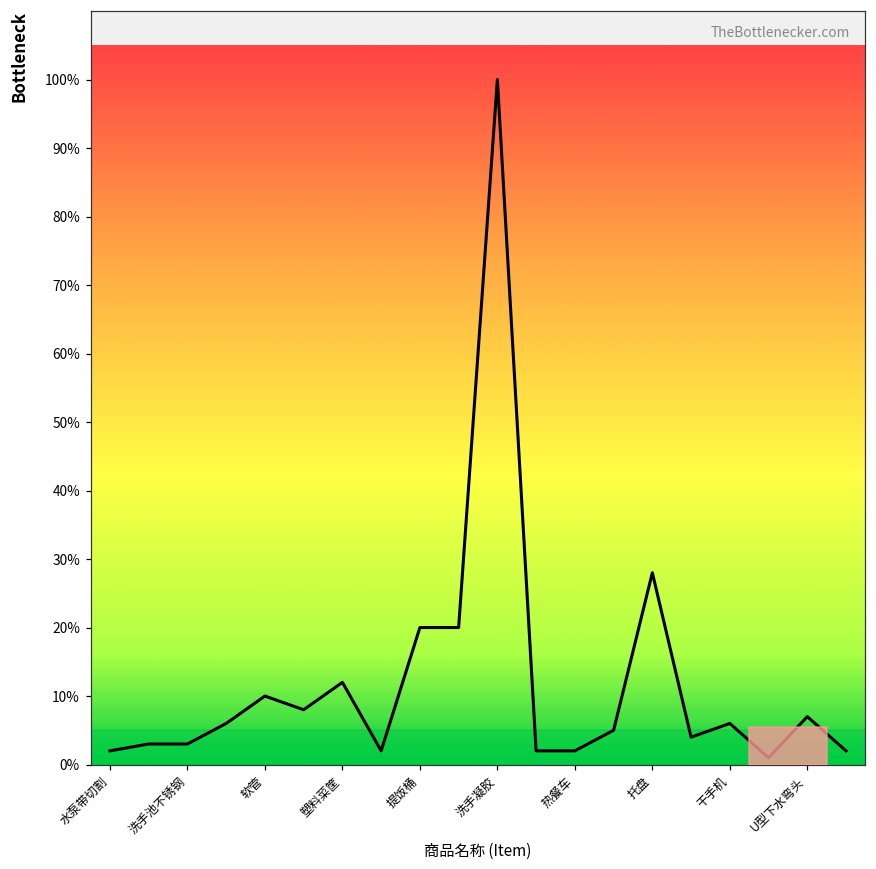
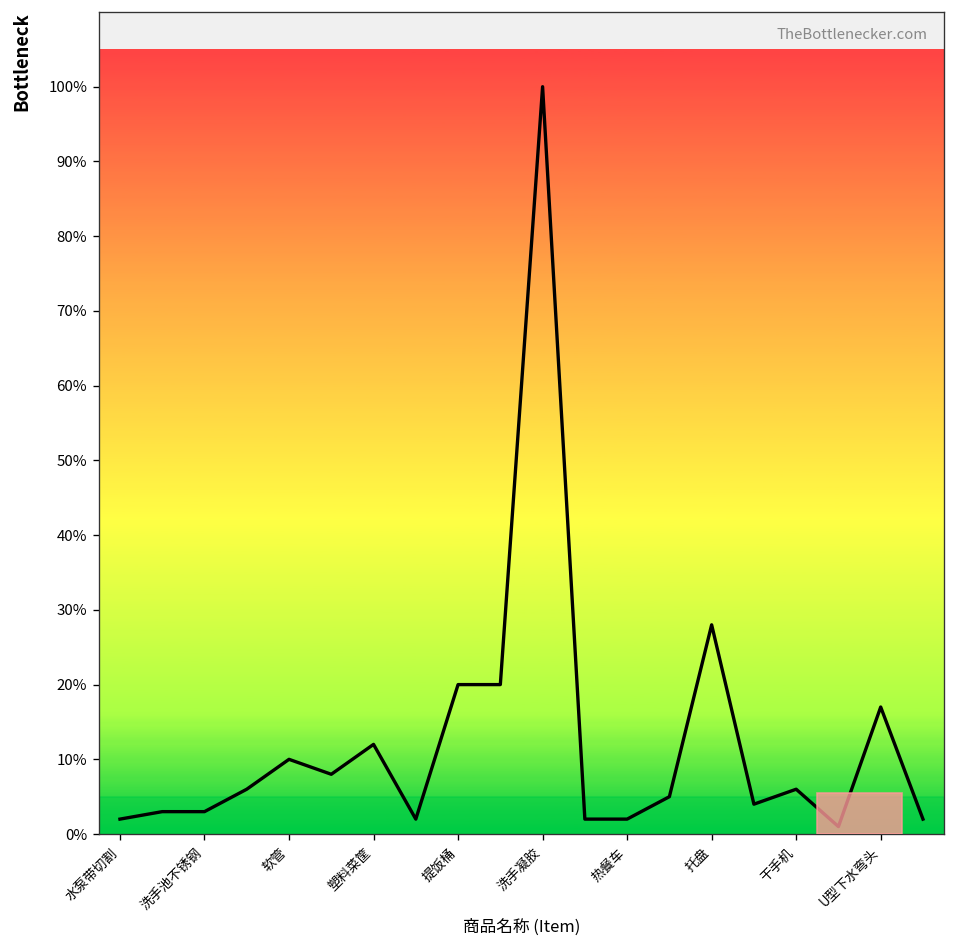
U型下水弯头: 7% -> 17%
